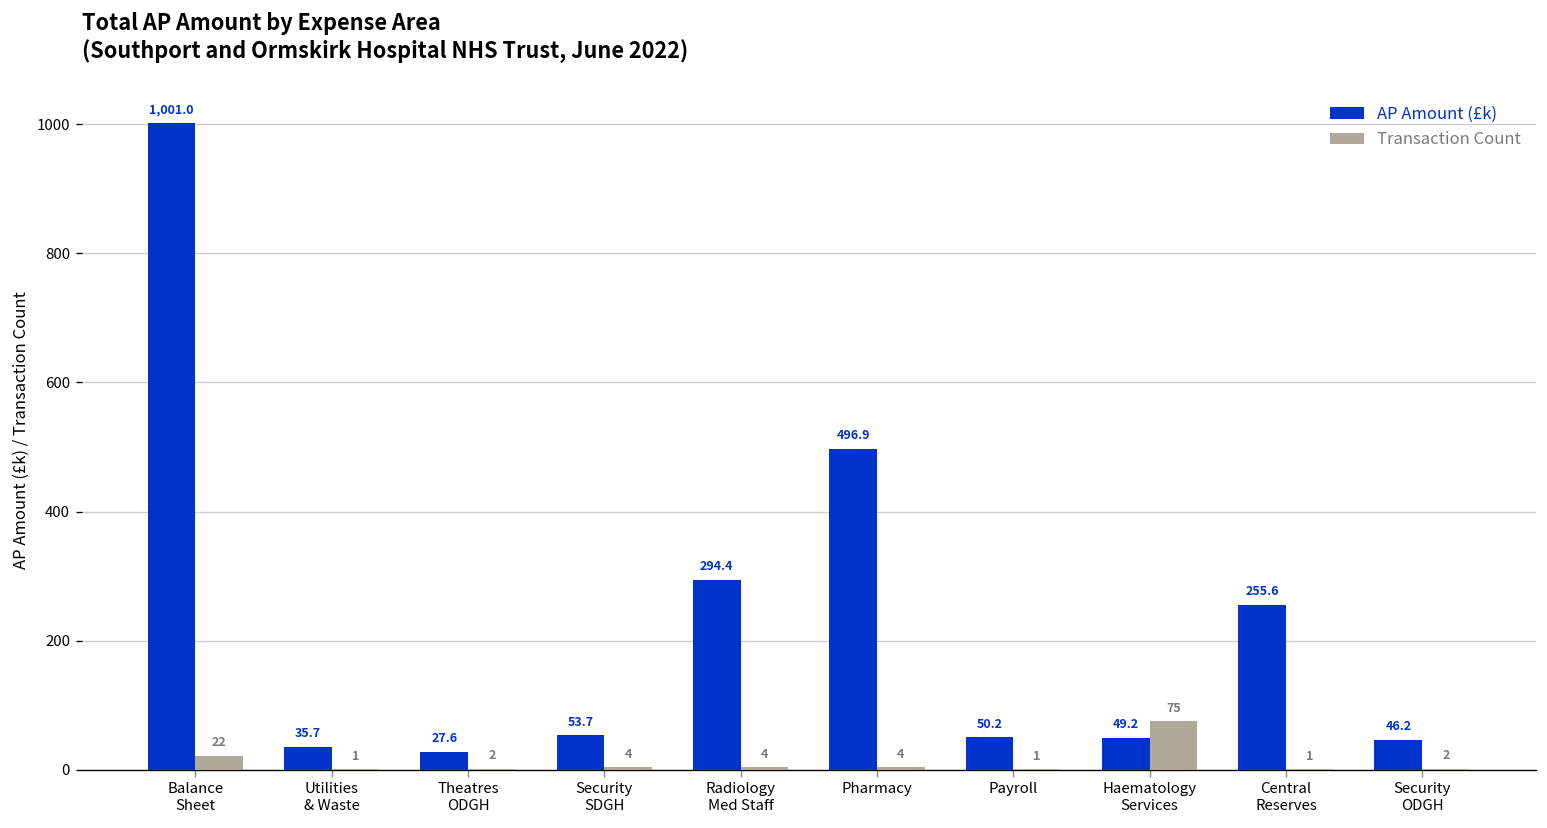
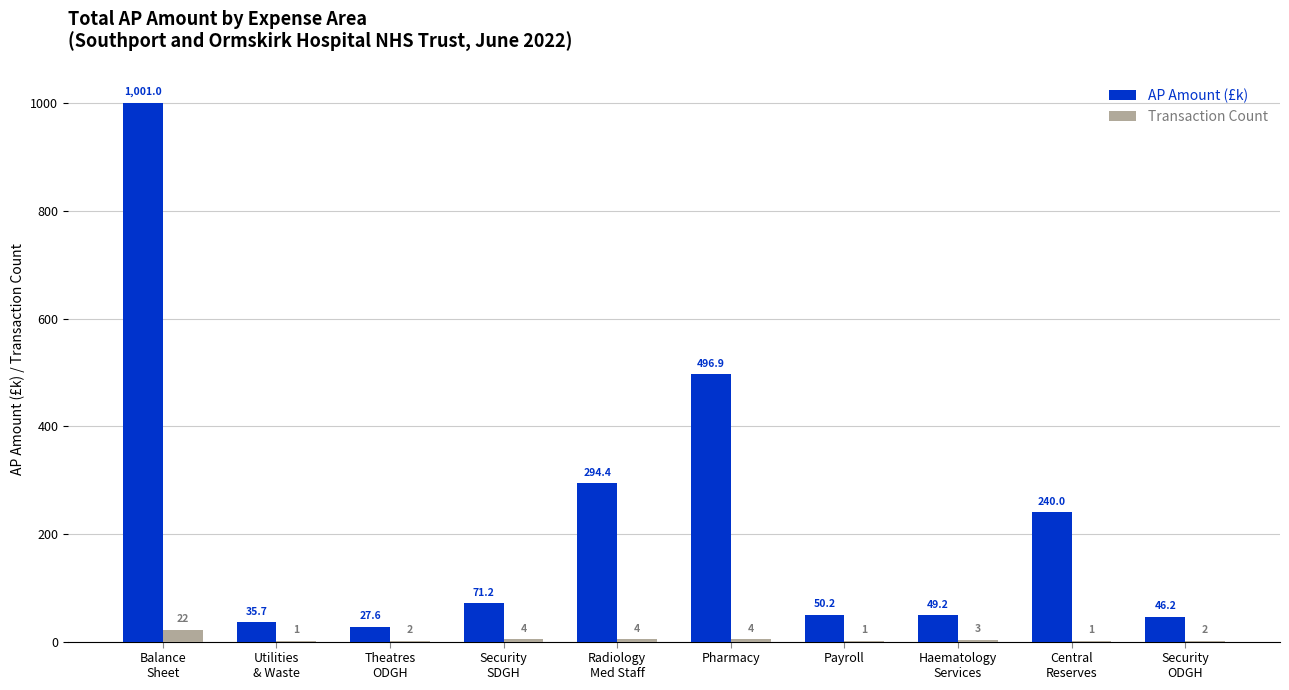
AP Amount (£k), Security SDGH: 53.7 -> 71.2
Transaction Count, Haematology Services: 75 -> 3
AP Amount (£k), Central Reserves: 255.6 -> 240.0
